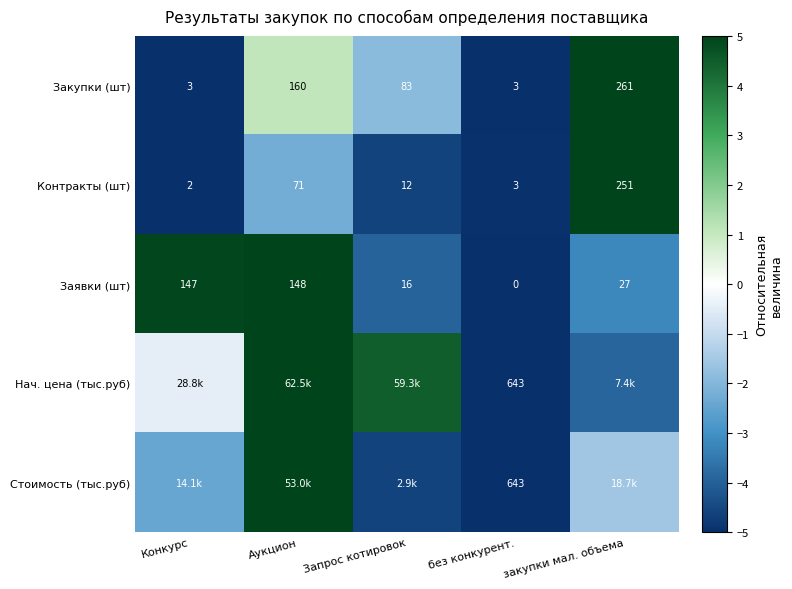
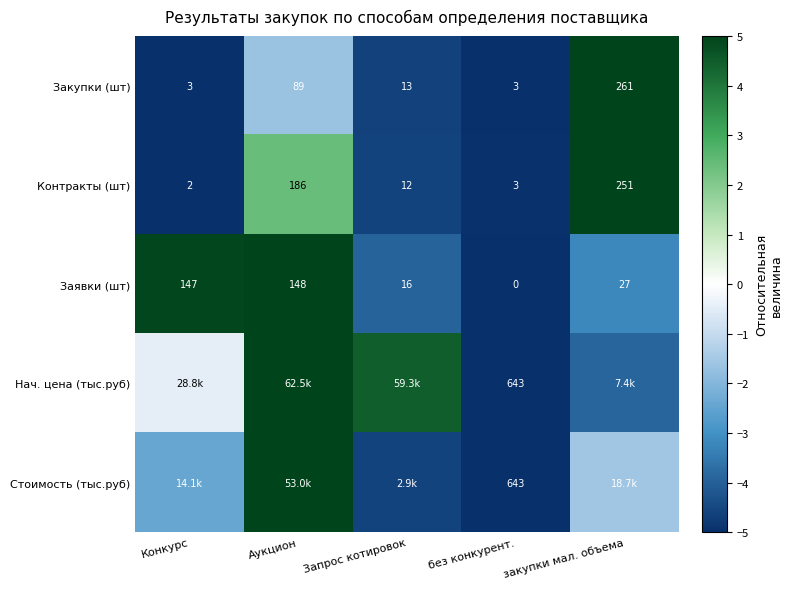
Закупки (шт), Аукцион: 160 -> 89
Закупки (шт), Запрос котировок: 83 -> 13
Контракты (шт), Аукцион: 71 -> 186
